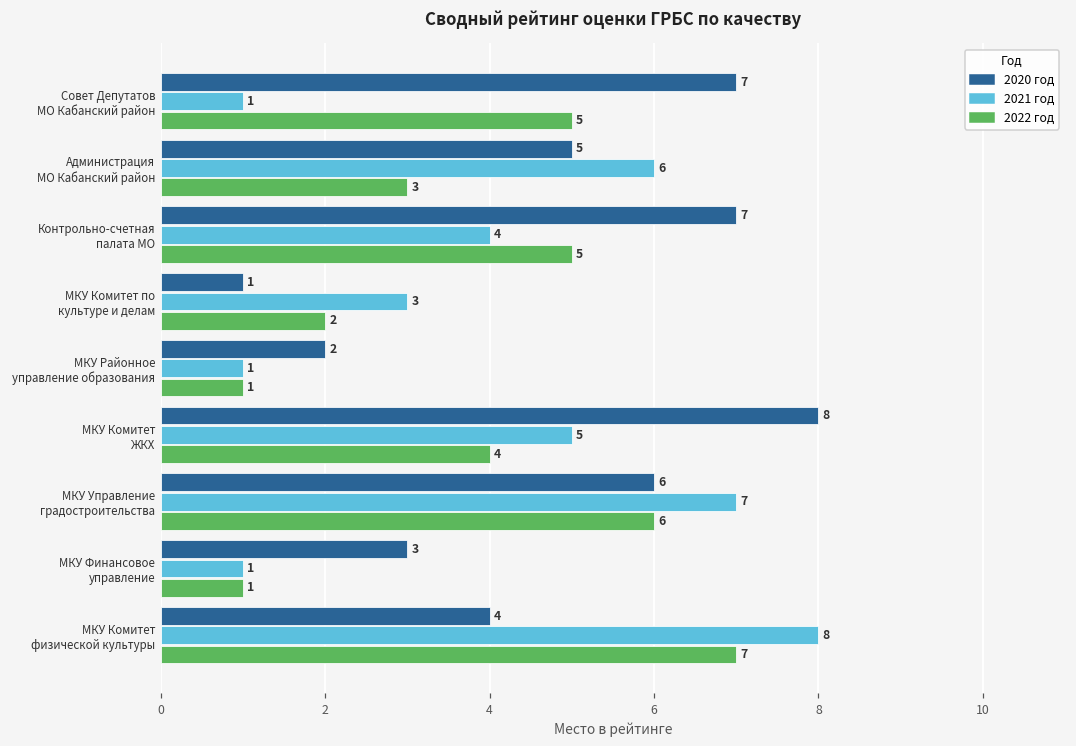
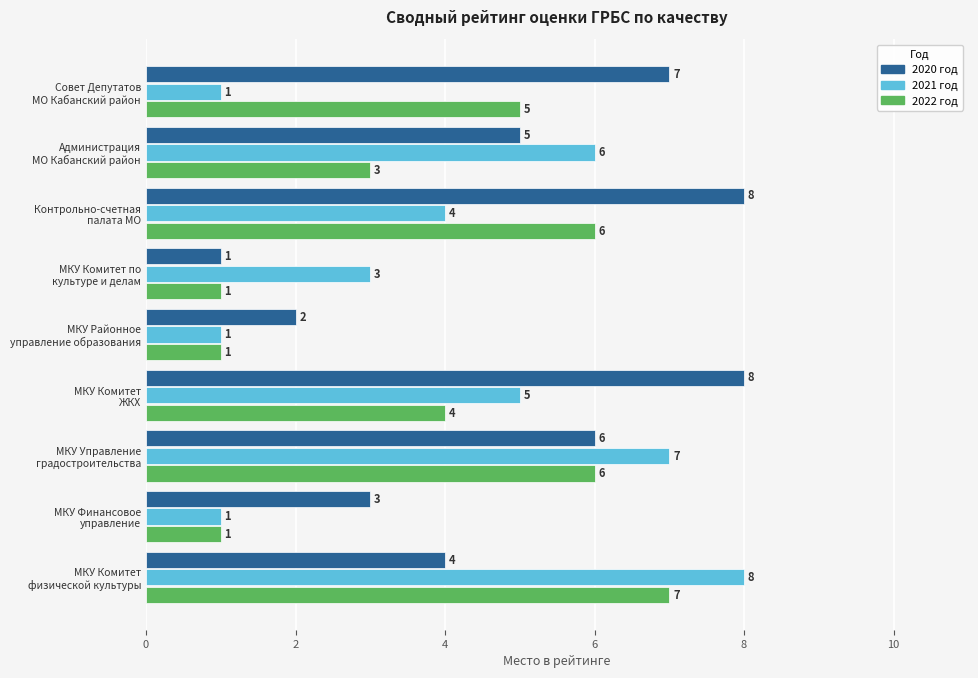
2020 год, Контрольно-счетная палата МО: 7 -> 8
2022 год, Контрольно-счетная палата МО: 5 -> 6
2022 год, МКУ Комитет по культуре и делам: 2 -> 1
